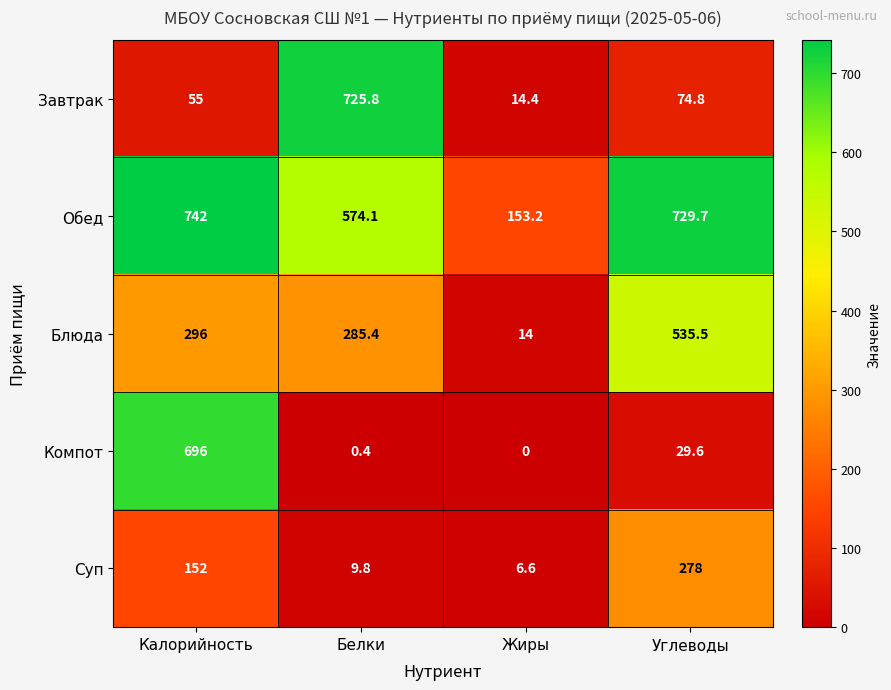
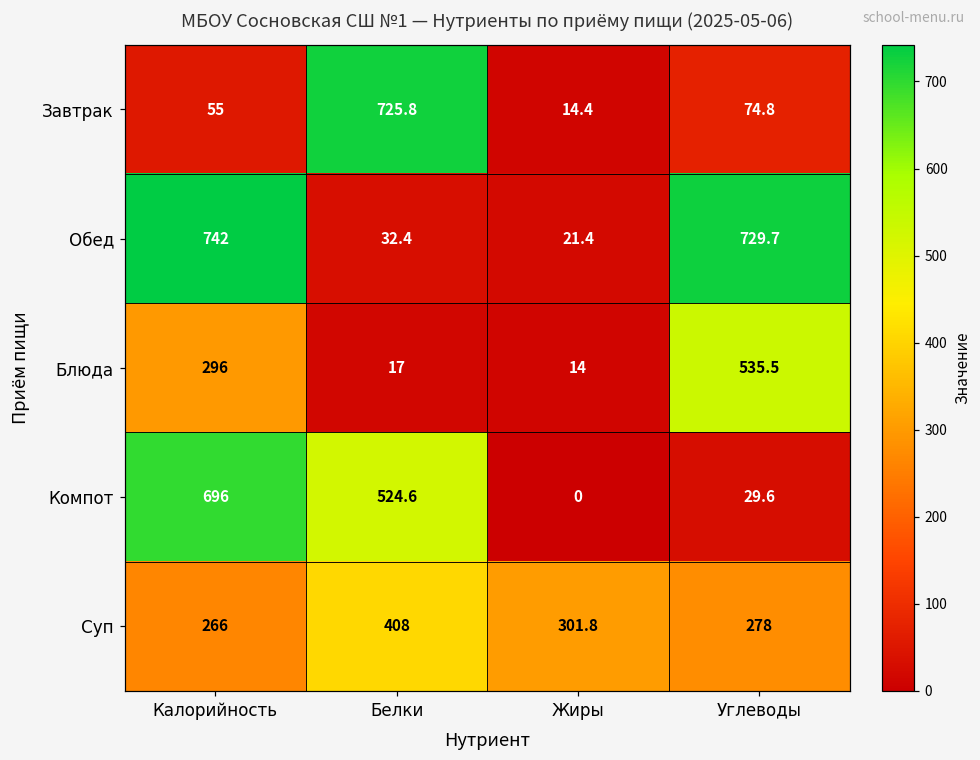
Обед, Белки: 574.1 -> 32.4
Обед, Жиры: 153.2 -> 21.4
Блюда, Белки: 285.4 -> 17
Компот, Белки: 0.4 -> 524.6
Суп, Калорийность: 152 -> 266
Суп, Белки: 9.8 -> 408
Суп, Жиры: 6.6 -> 301.8
